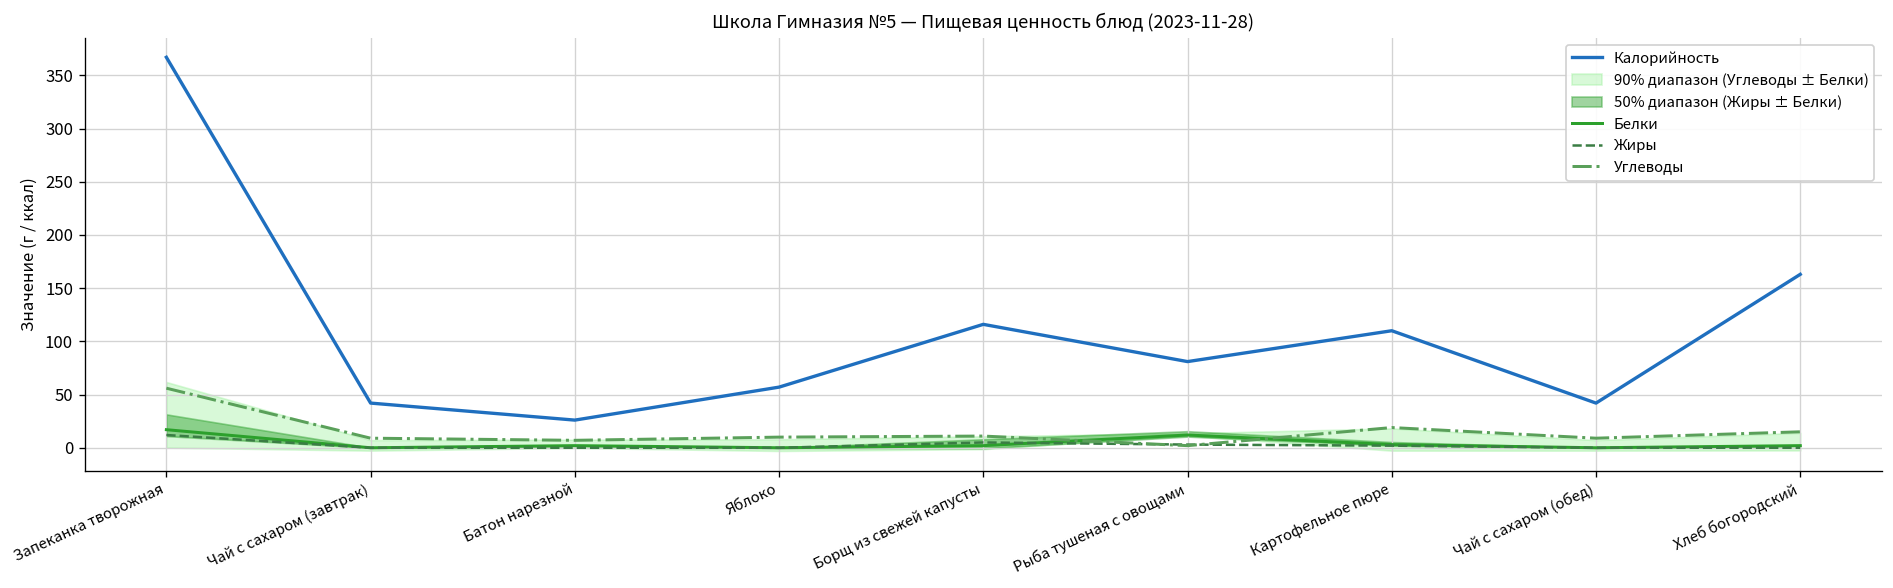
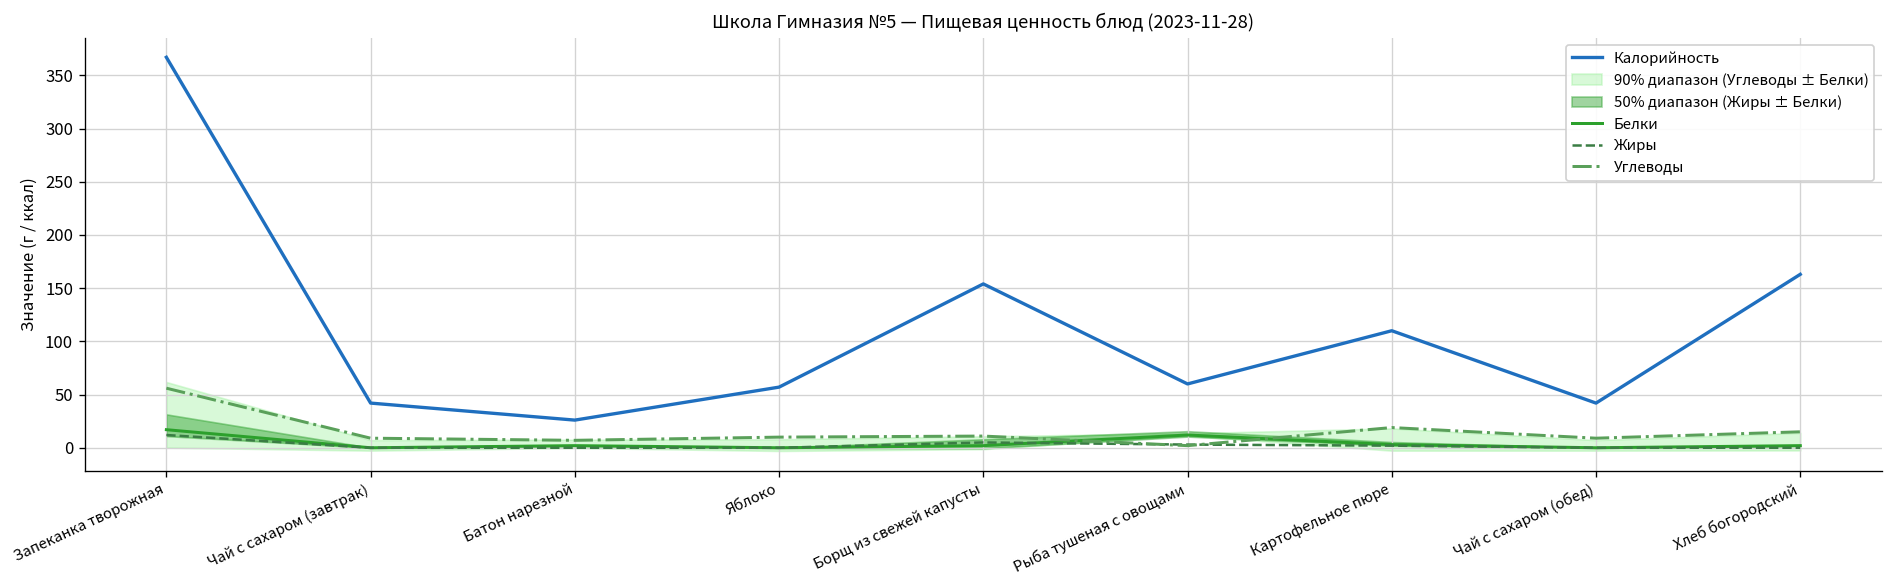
Калорийность, Борщ из свежей капусты: 120 -> 150
Калорийность, Рыба тушеная с овощами: 80 -> 60
